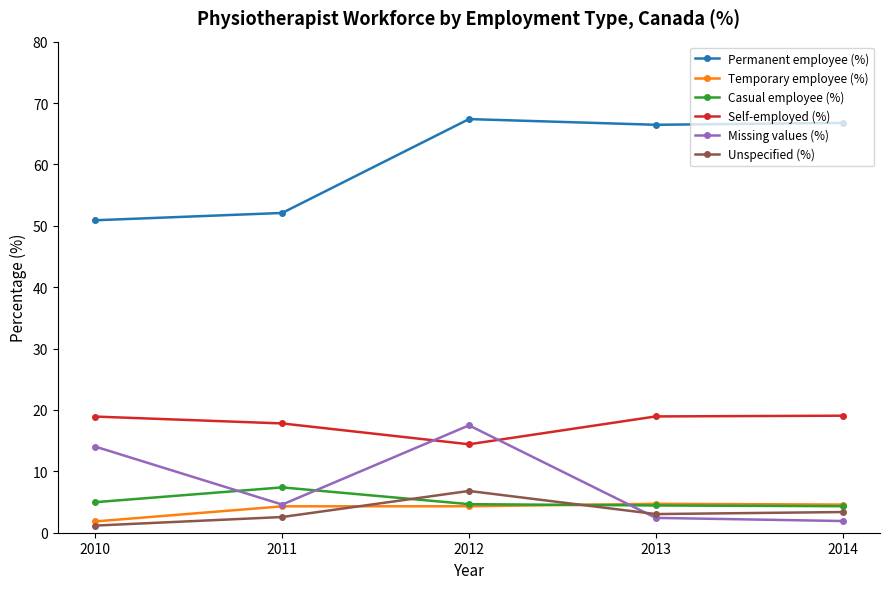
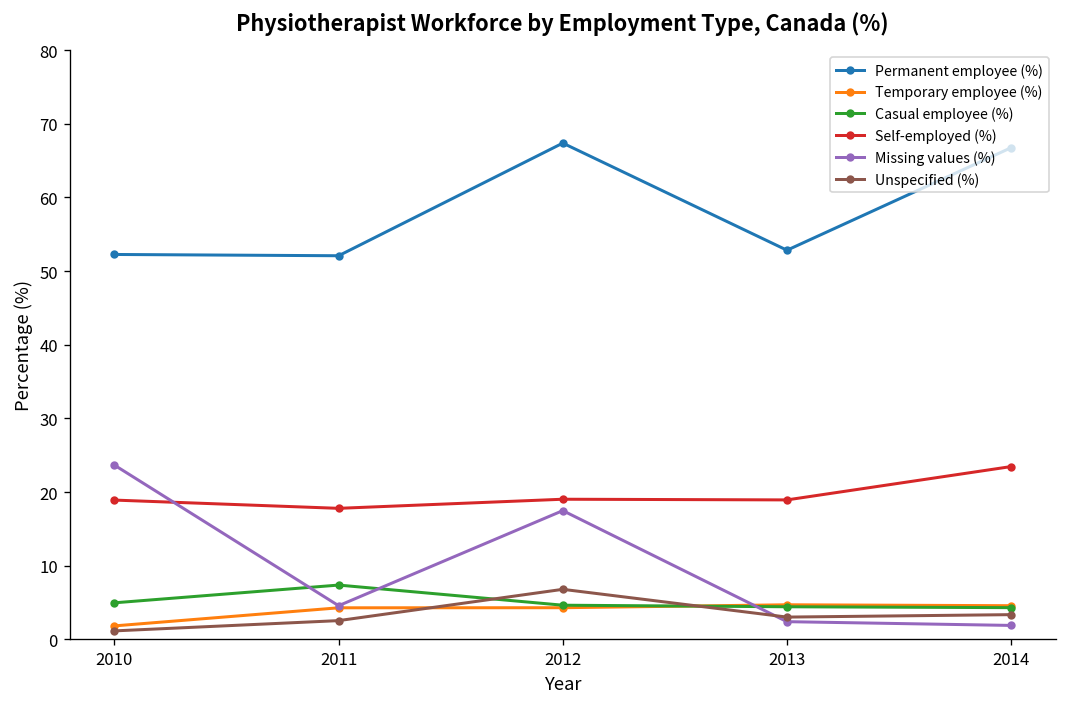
Permanent employee (%), 2010: 51 -> 52
Missing values (%), 2010: 14 -> 24
Self-employed (%), 2012: 14 -> 19
Permanent employee (%), 2013: 66 -> 53
Self-employed (%), 2014: 19 -> 23
